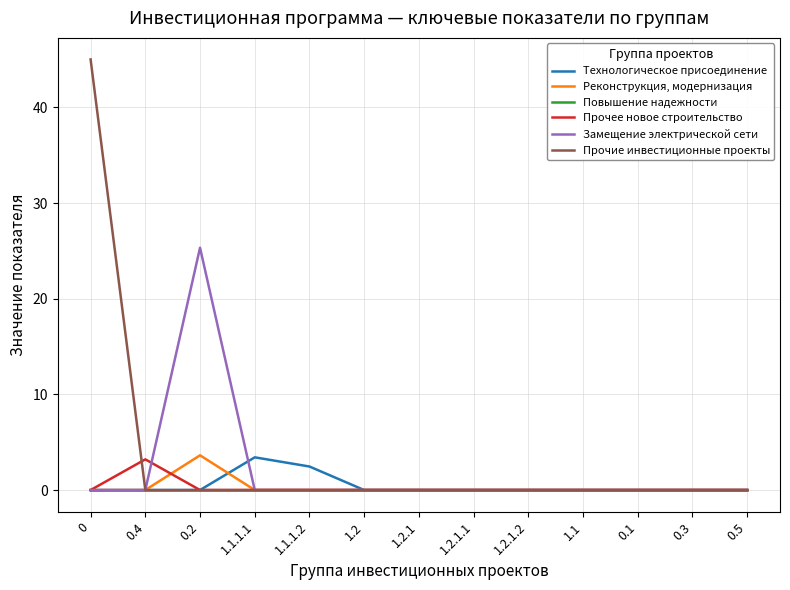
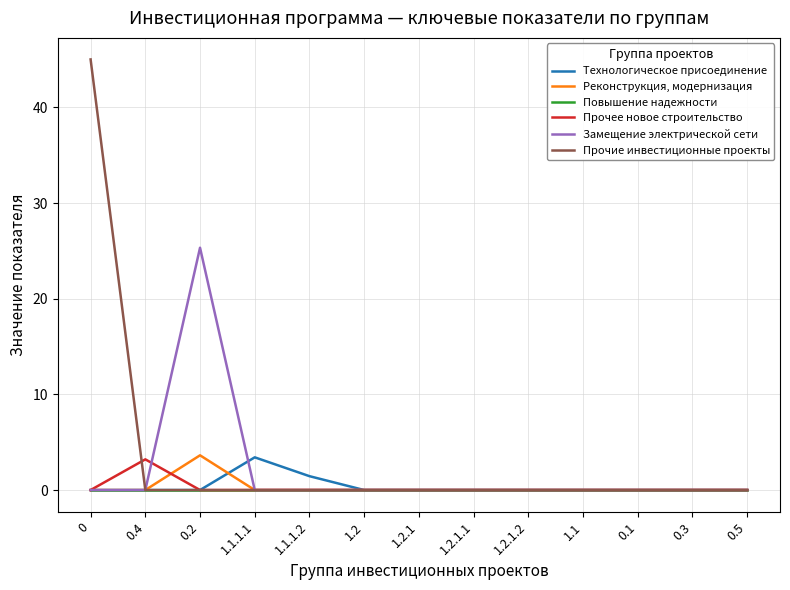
Технологическое присоединение, 1.1.1.2: 2 -> 1
